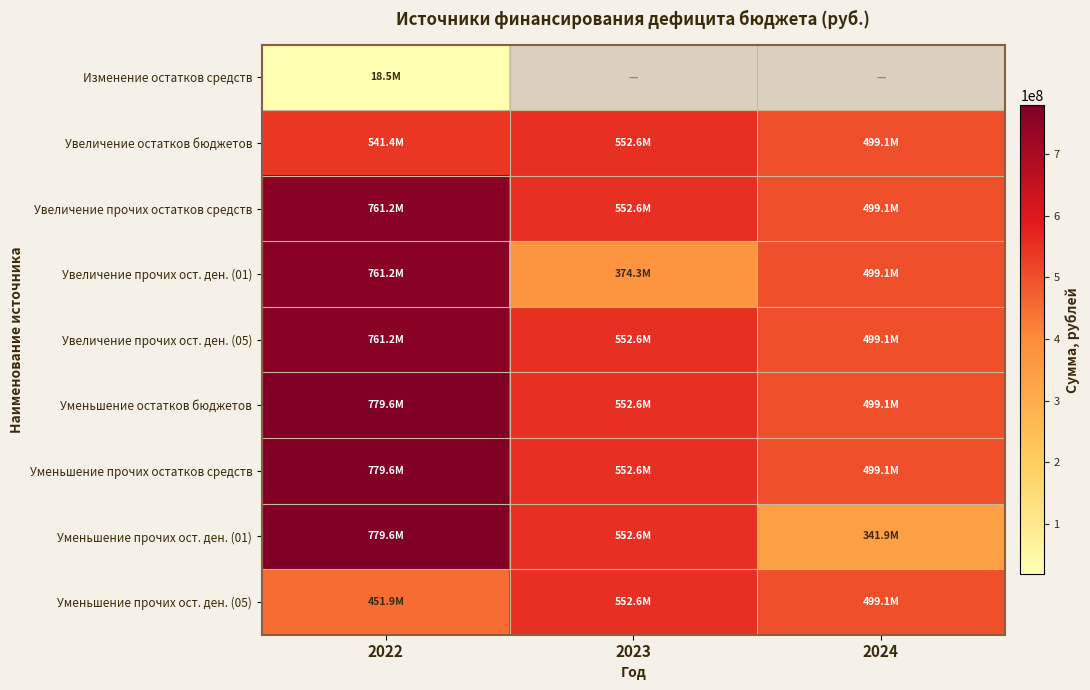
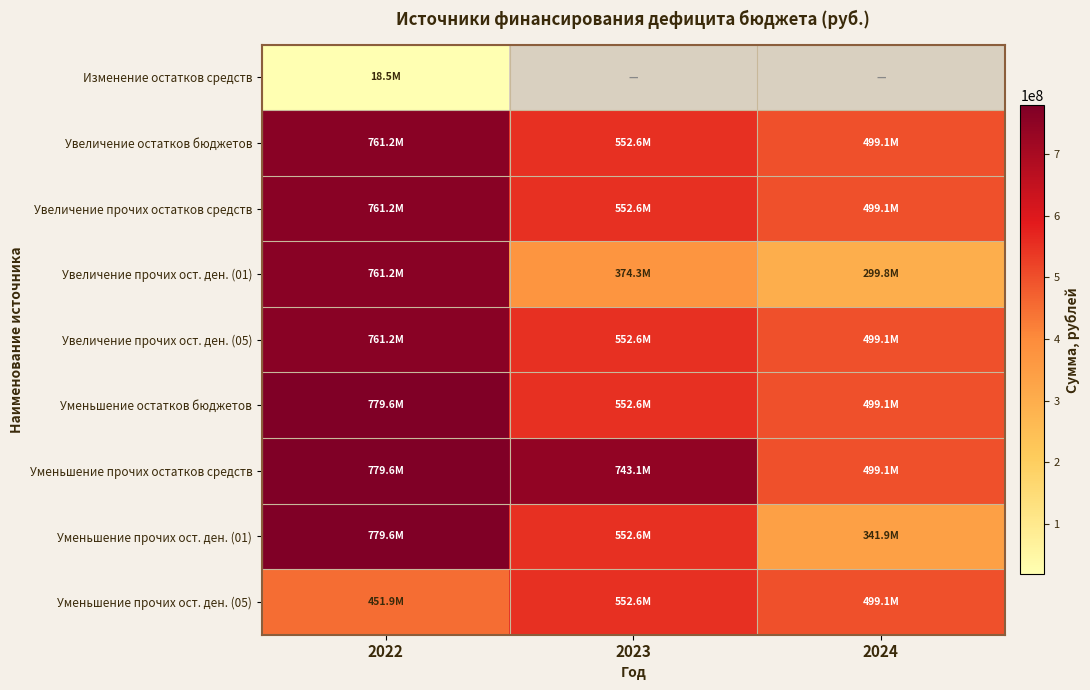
Увеличение остатков бюджетов, 2022: 541.4M -> 761.2M
Увеличение прочих ост. ден. (01), 2024: 499.1M -> 299.8M
Уменьшение прочих остатков средств, 2023: 552.6M -> 743.1M
